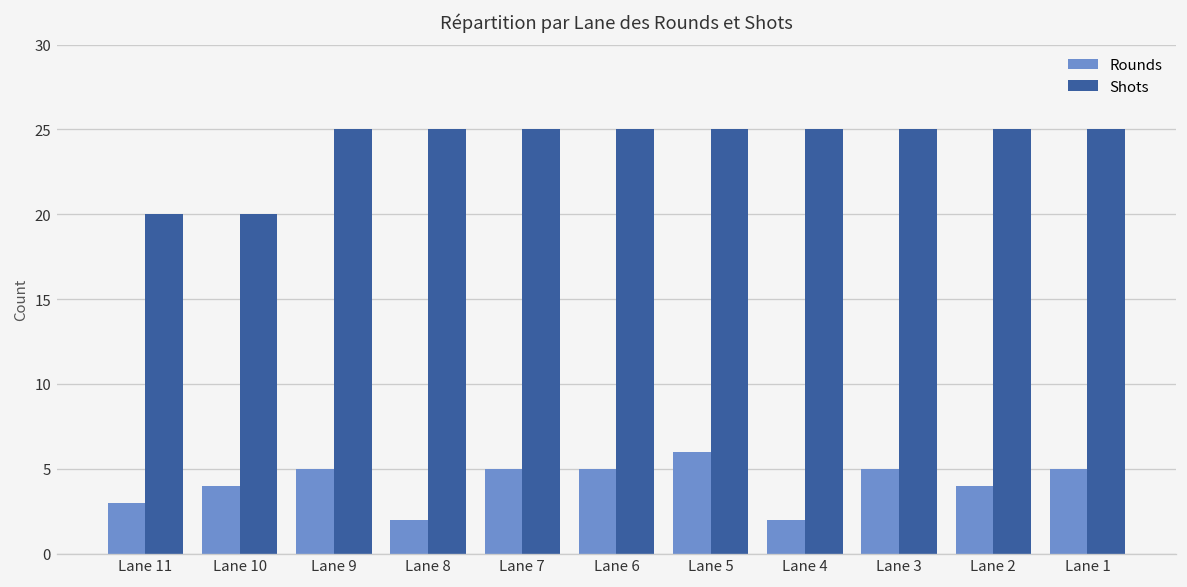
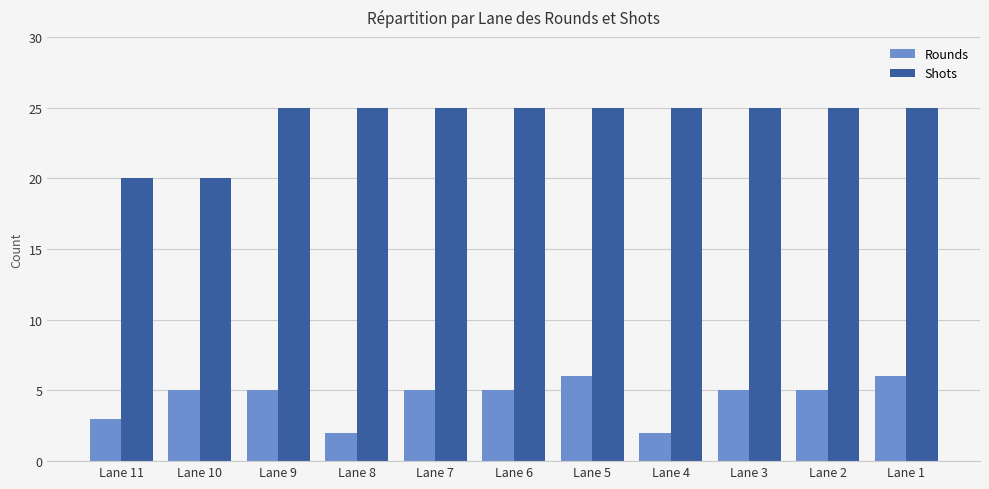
Rounds, Lane 10: 4 -> 5
Rounds, Lane 2: 4 -> 5
Rounds, Lane 1: 5 -> 6
